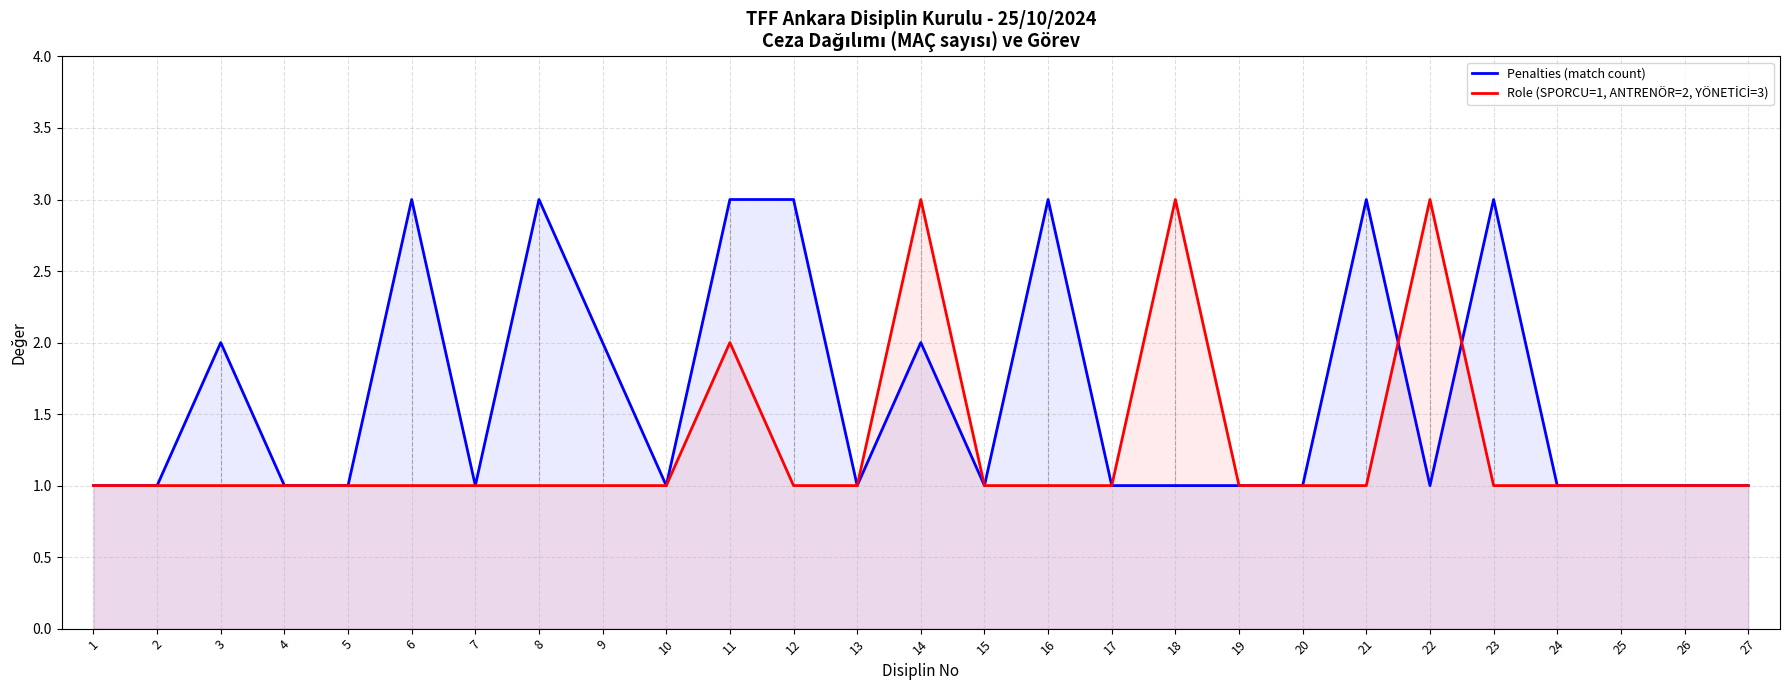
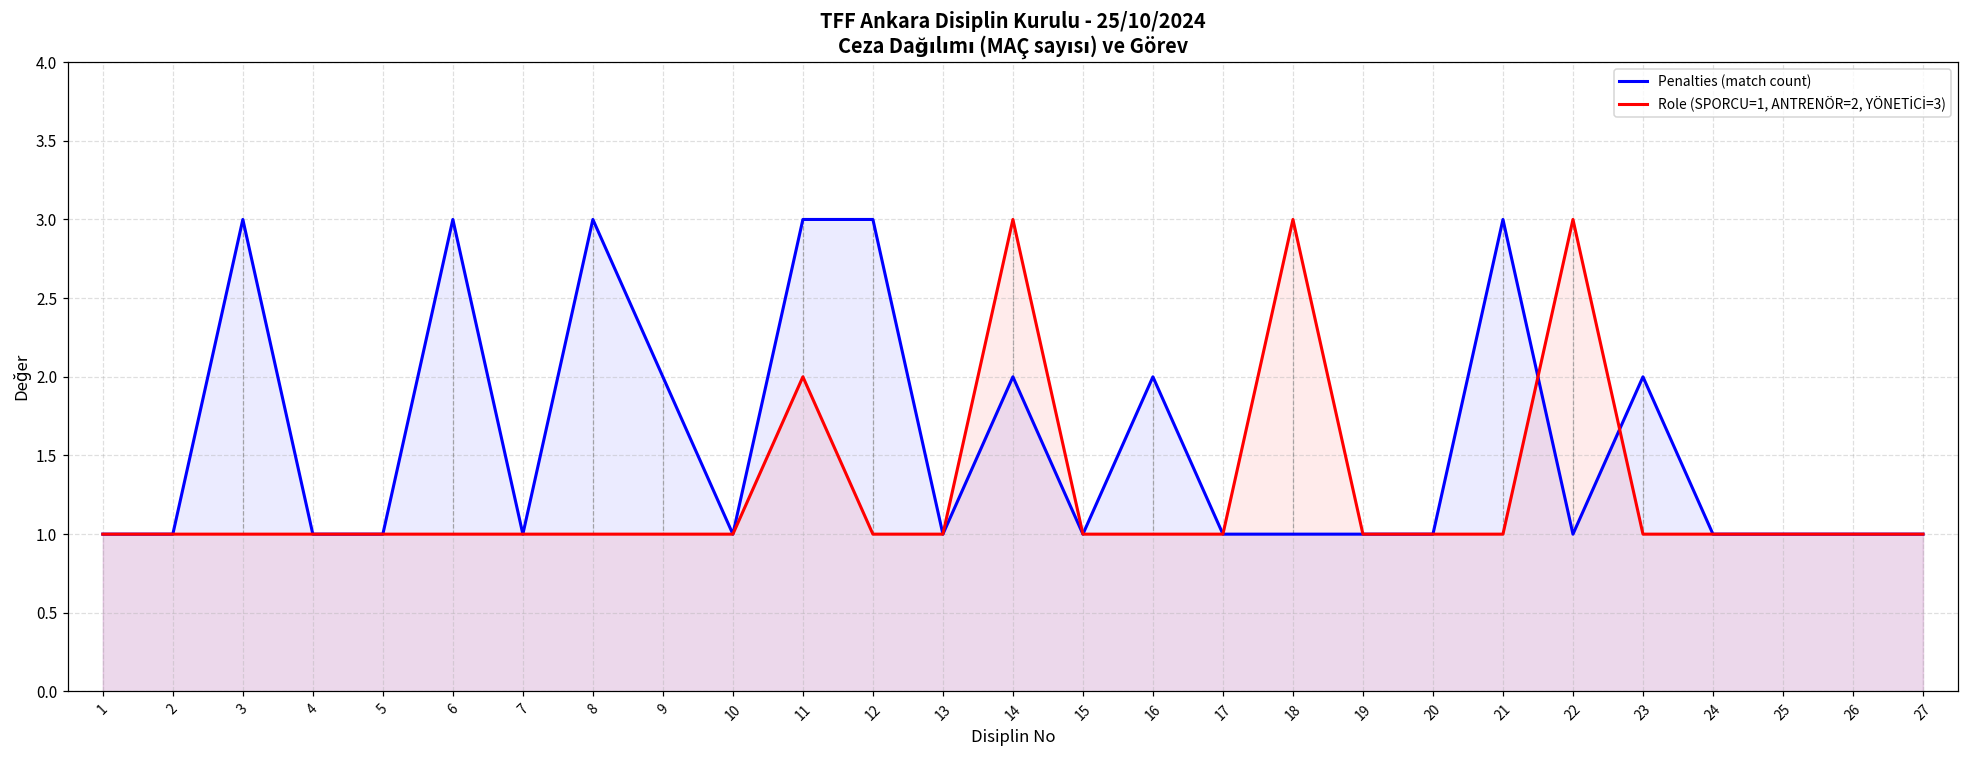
Penalties (match count), 3: 2 -> 3
Penalties (match count), 16: 3 -> 2
Penalties (match count), 23: 3 -> 2
